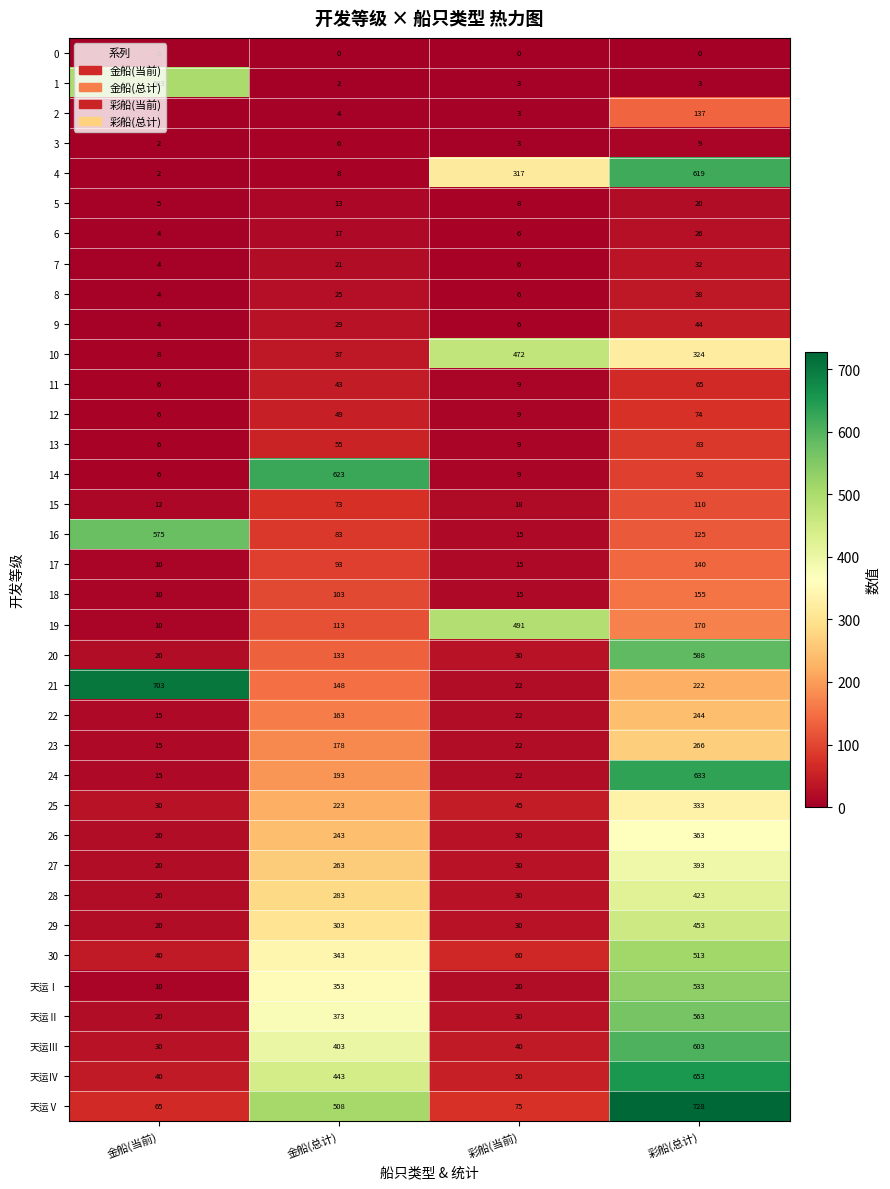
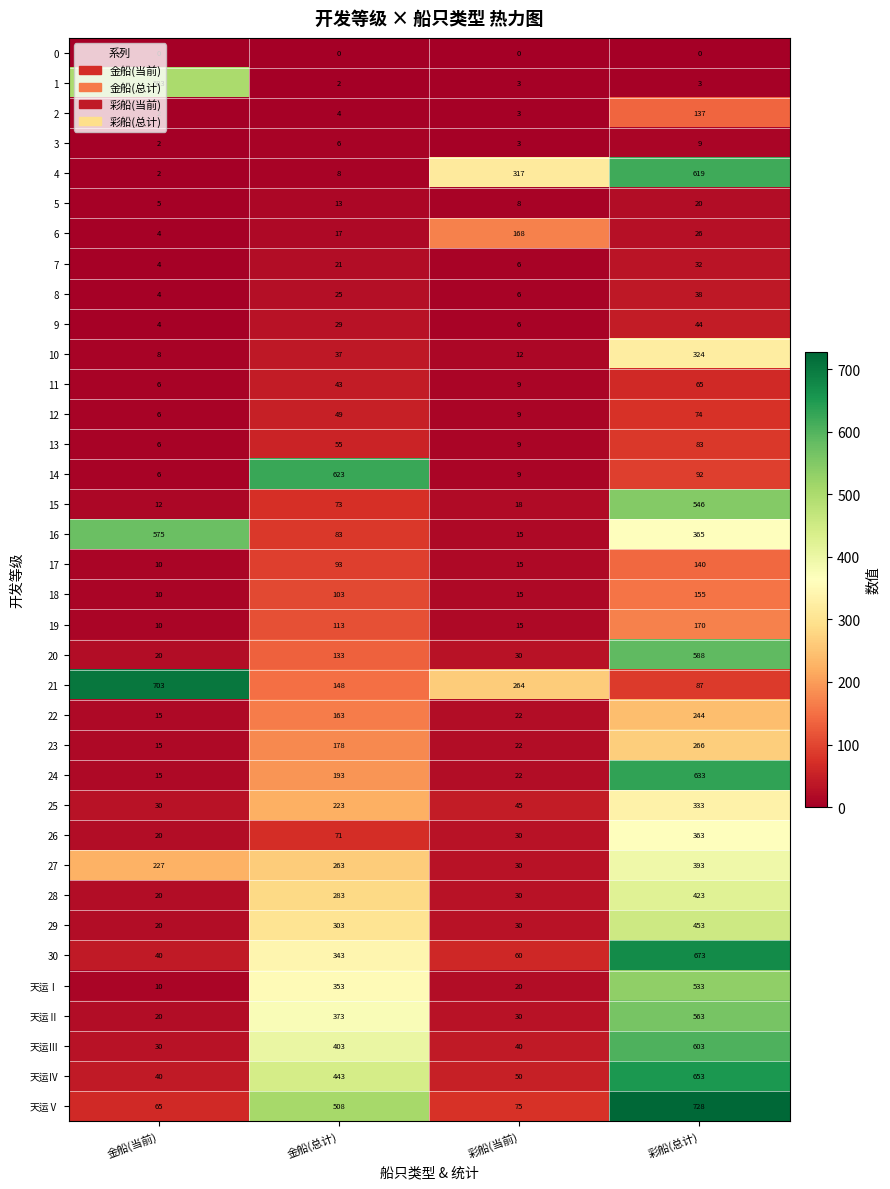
6, 彩船(当前): 6 -> 168
10, 彩船(当前): 472 -> 12
15, 彩船(总计): 110 -> 546
16, 彩船(总计): 125 -> 365
19, 彩船(当前): 491 -> 15
21, 彩船(当前): 22 -> 264
21, 彩船(总计): 222 -> 87
26, 金船(总计): 243 -> 71
27, 金船(当前): 20 -> 227
30, 彩船(总计): 513 -> 673
